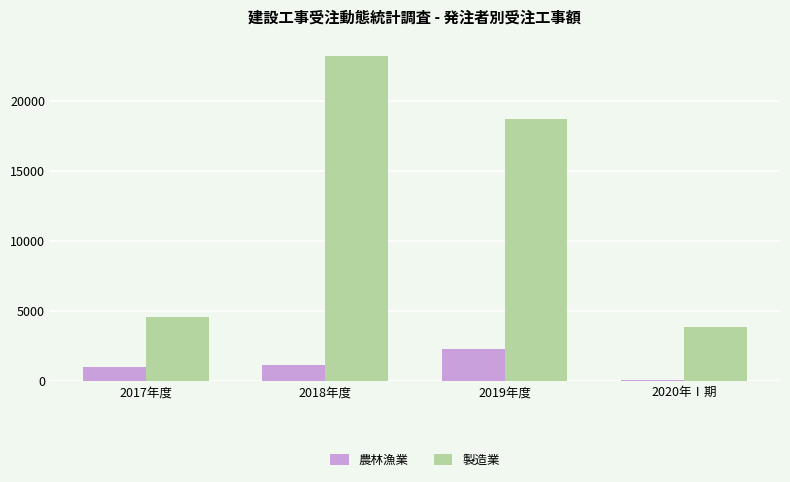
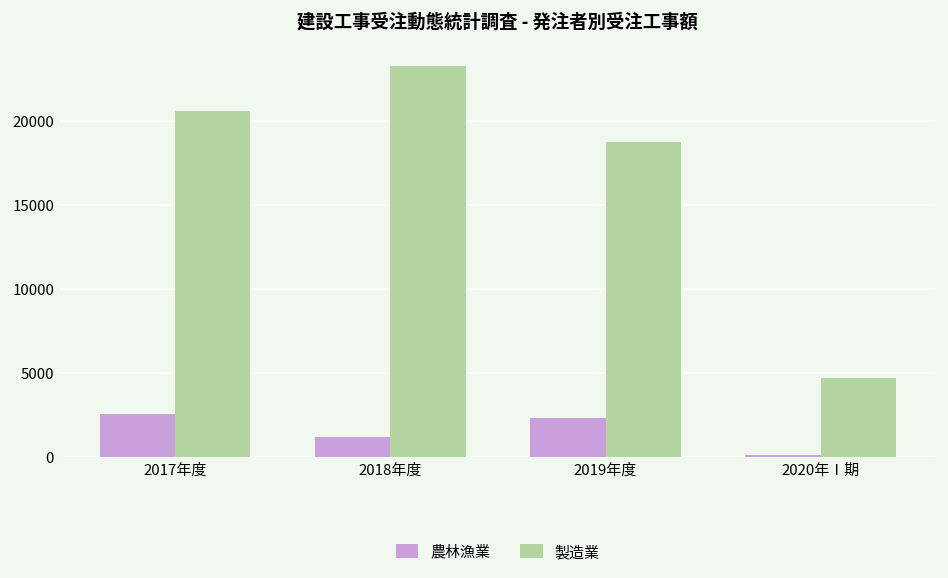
農林漁業, 2017年度: 1000 -> 2500
製造業, 2017年度: 4600 -> 20600
製造業, 2020年Ⅰ期: 3900 -> 4700
